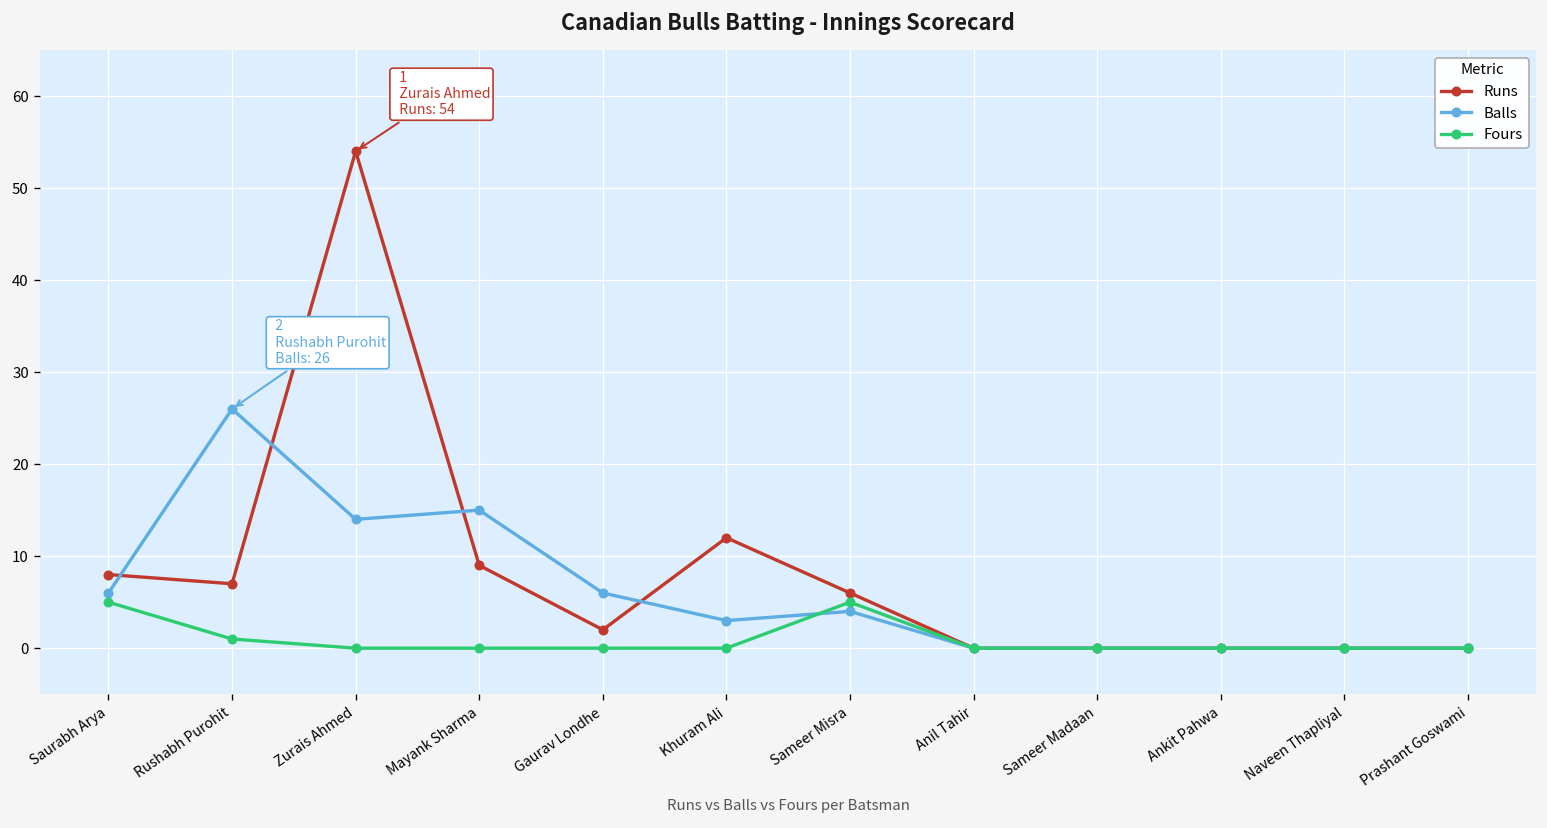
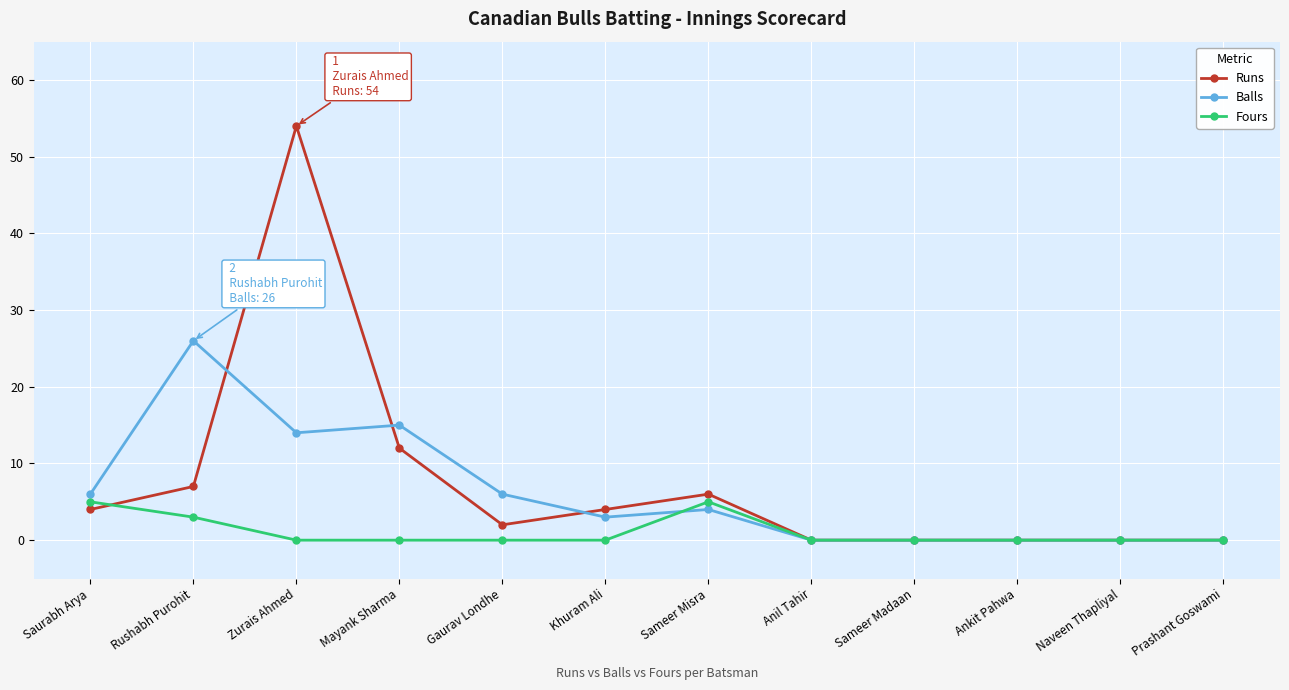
Runs, Saurabh Arya: 8 -> 4
Fours, Rushabh Purohit: 1 -> 3
Runs, Mayank Sharma: 9 -> 12
Runs, Khuram Ali: 12 -> 4
